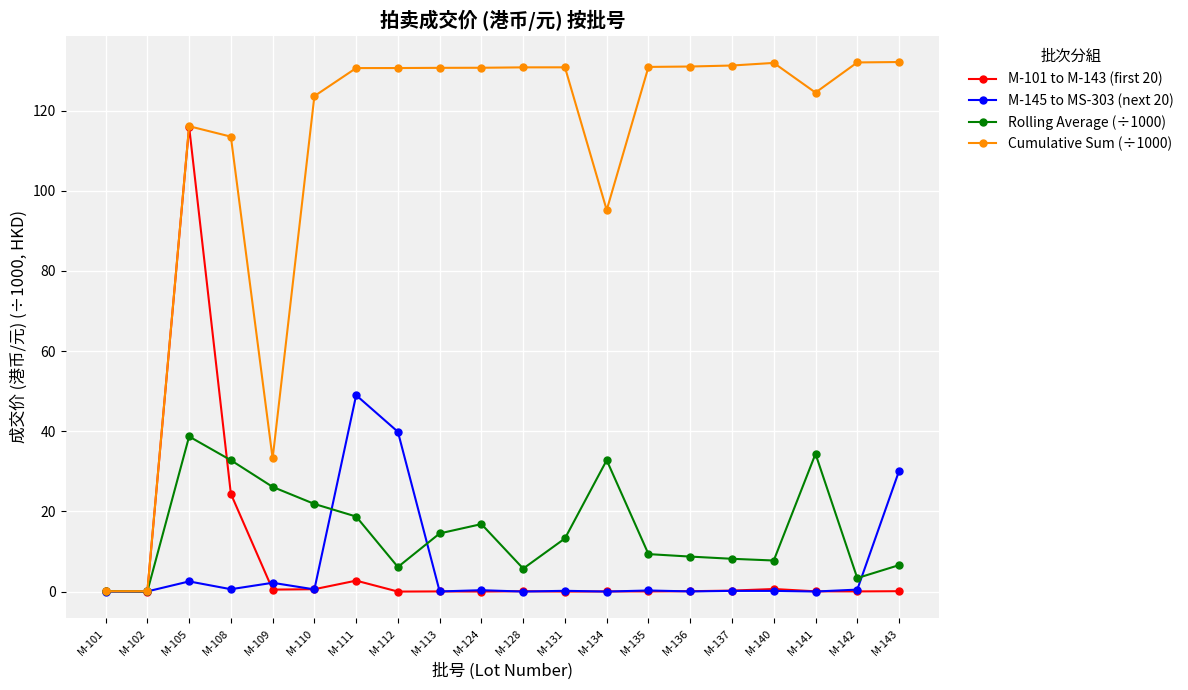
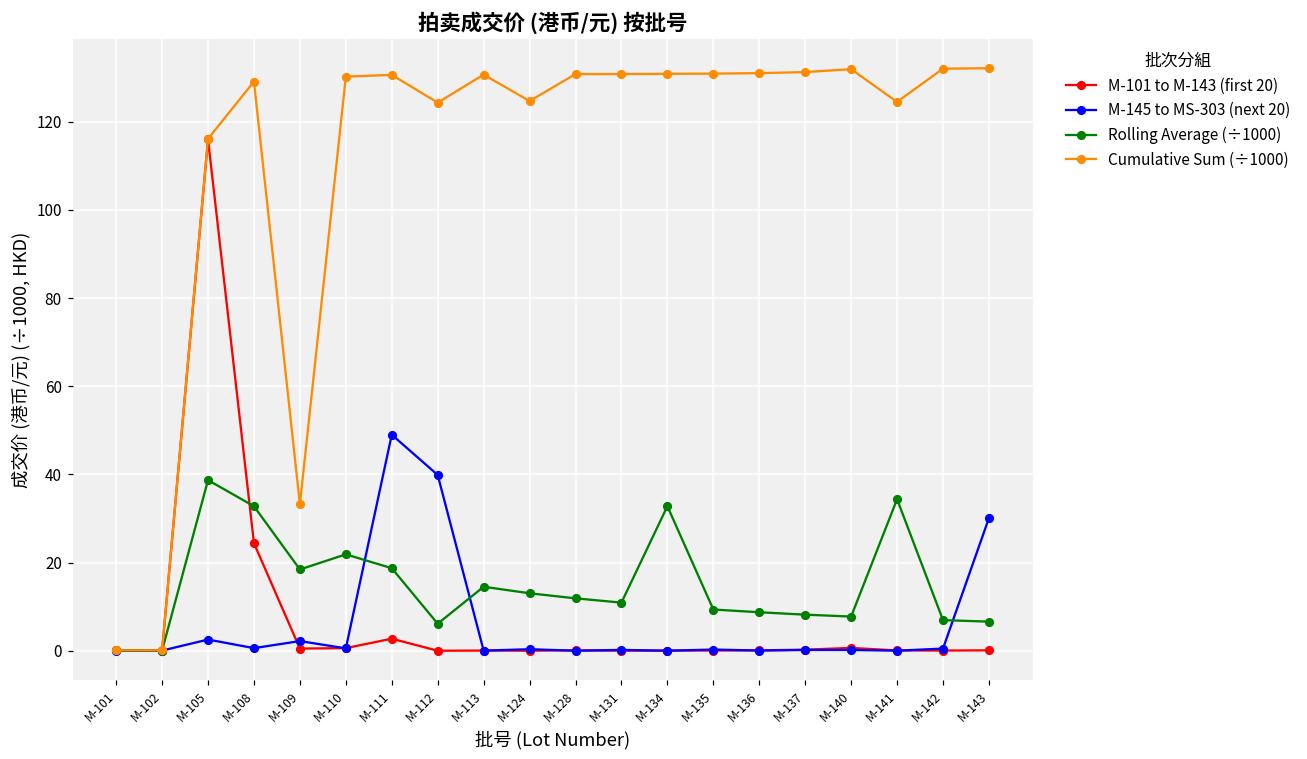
Cumulative Sum (÷1000), M-108: 114 -> 129
Rolling Average (÷1000), M-109: 26 -> 18
Cumulative Sum (÷1000), M-110: 124 -> 130
Cumulative Sum (÷1000), M-112: 131 -> 124
Rolling Average (÷1000), M-124: 17 -> 13
Cumulative Sum (÷1000), M-124: 131 -> 125
Rolling Average (÷1000), M-128: 6 -> 12
Rolling Average (÷1000), M-131: 13 -> 11
Cumulative Sum (÷1000), M-134: 95 -> 131
Rolling Average (÷1000), M-142: 3 -> 7
